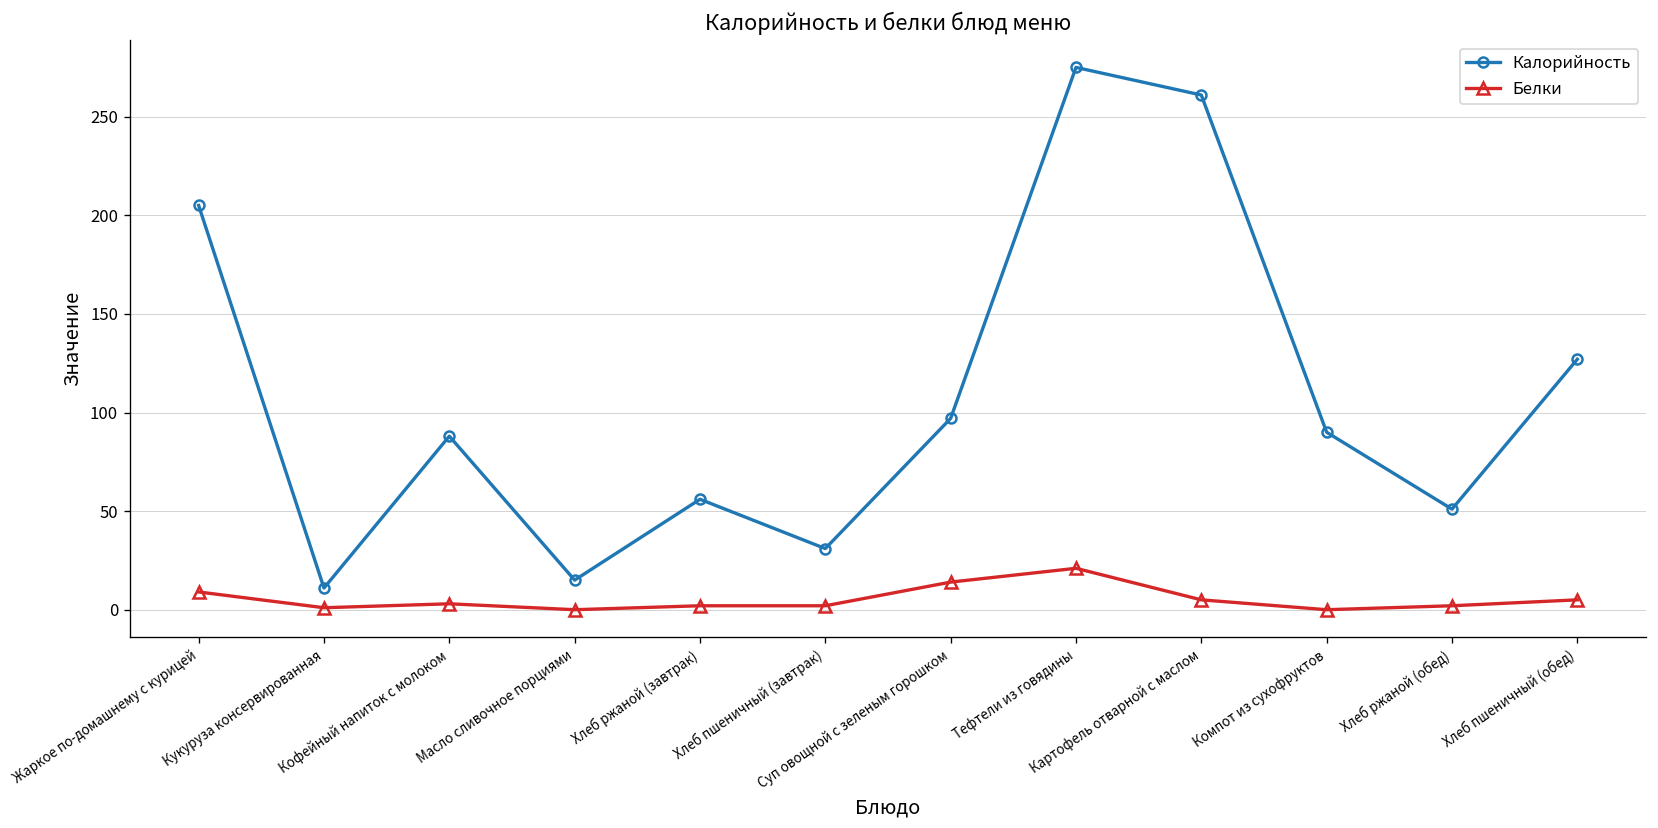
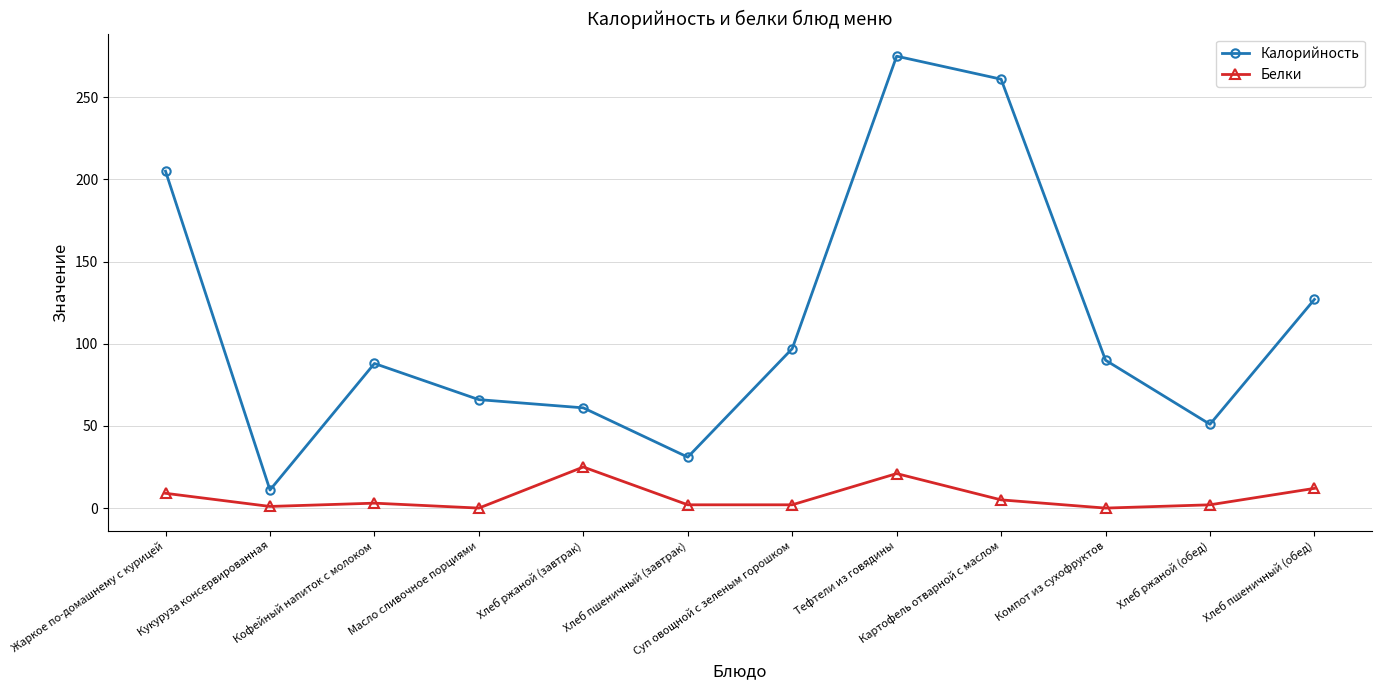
Калорийность, Масло сливочное порциями: 15 -> 66
Калорийность, Хлеб ржаной (завтрак): 56 -> 61
Белки, Хлеб ржаной (завтрак): 2 -> 25
Белки, Суп овощной с зеленым горошком: 14 -> 2
Белки, Хлеб пшеничный (обед): 5 -> 12
